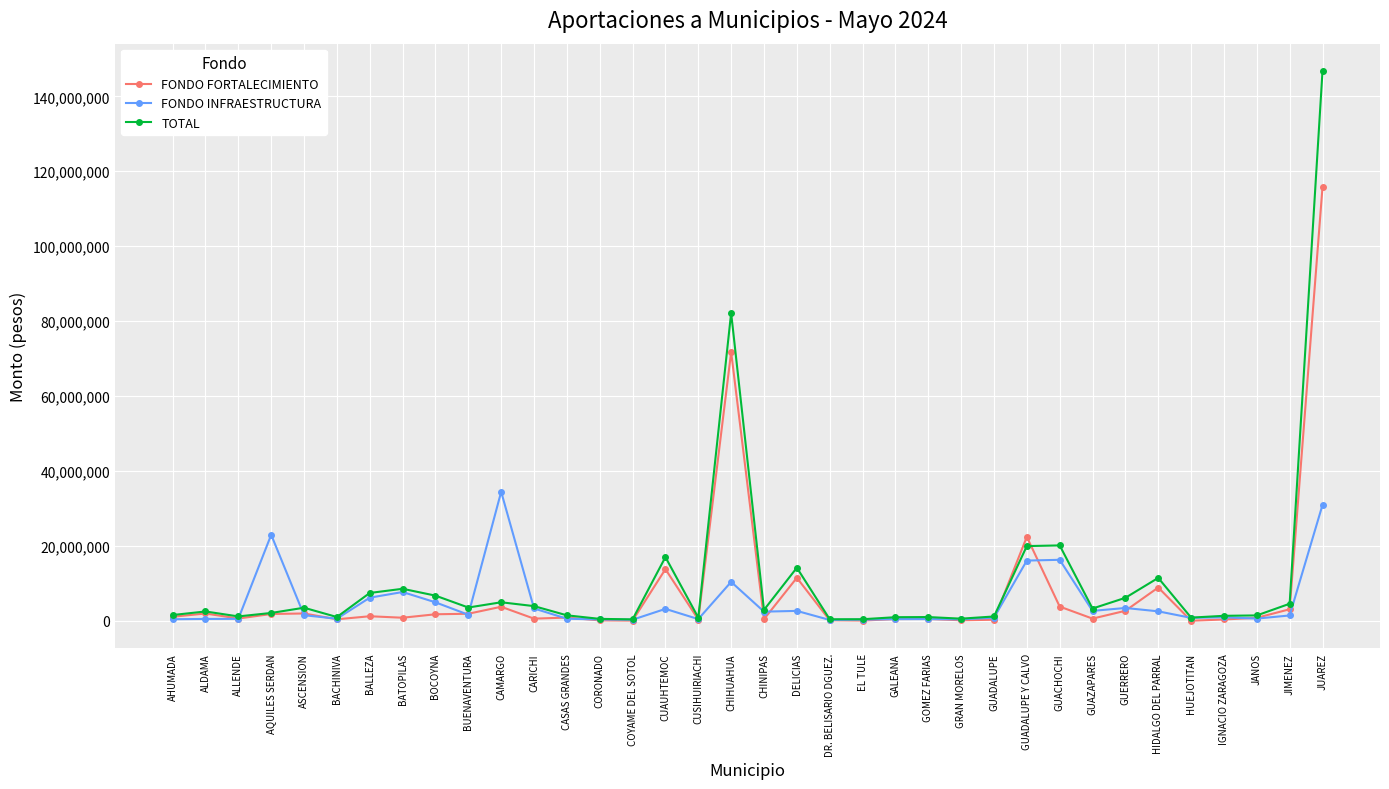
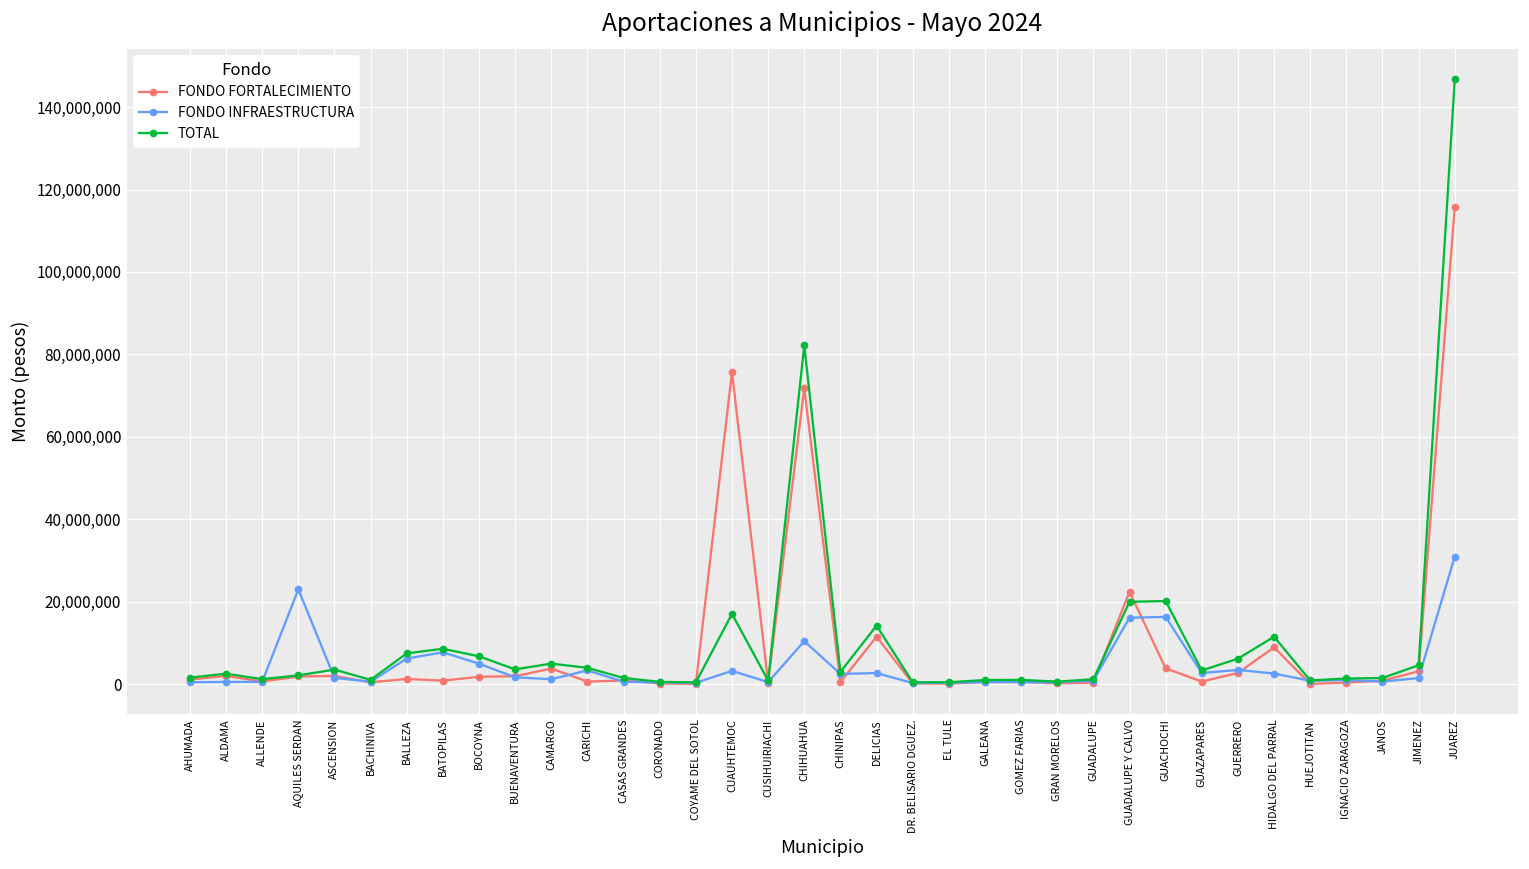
FONDO INFRAESTRUCTURA, CAMARGO: 34,000,000 -> 1,000,000
FONDO FORTALECIMIENTO, CUAUHTEMOC: 14,000,000 -> 76,000,000
